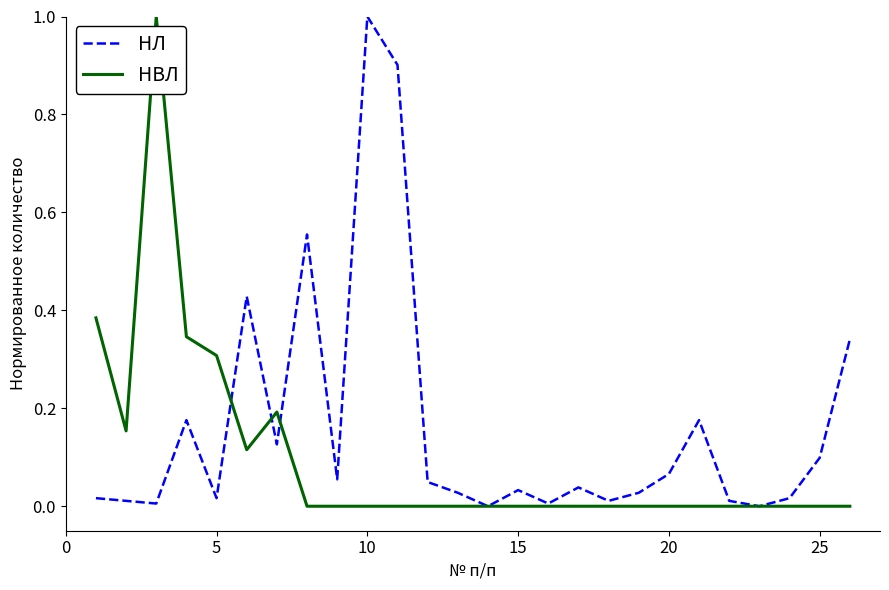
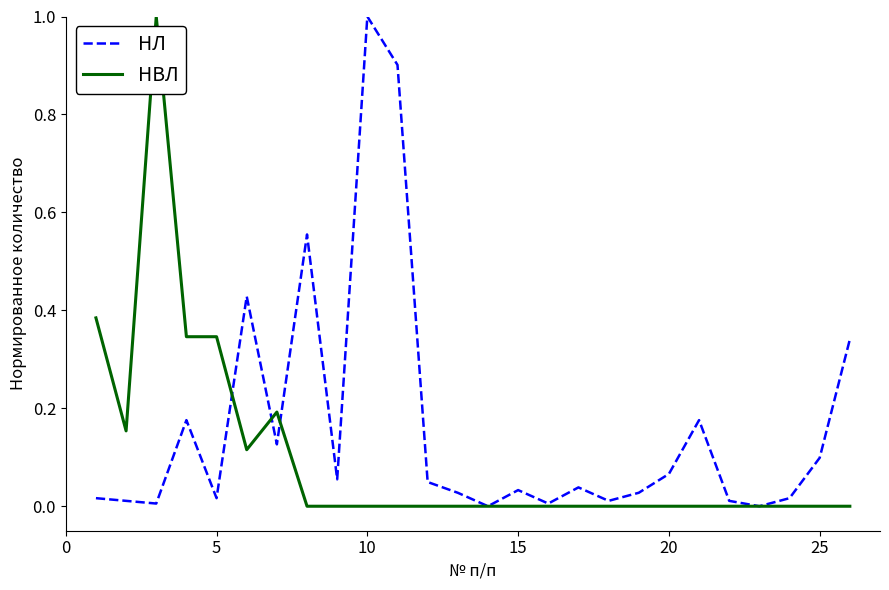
НВЛ, 5: 0.31 -> 0.35
